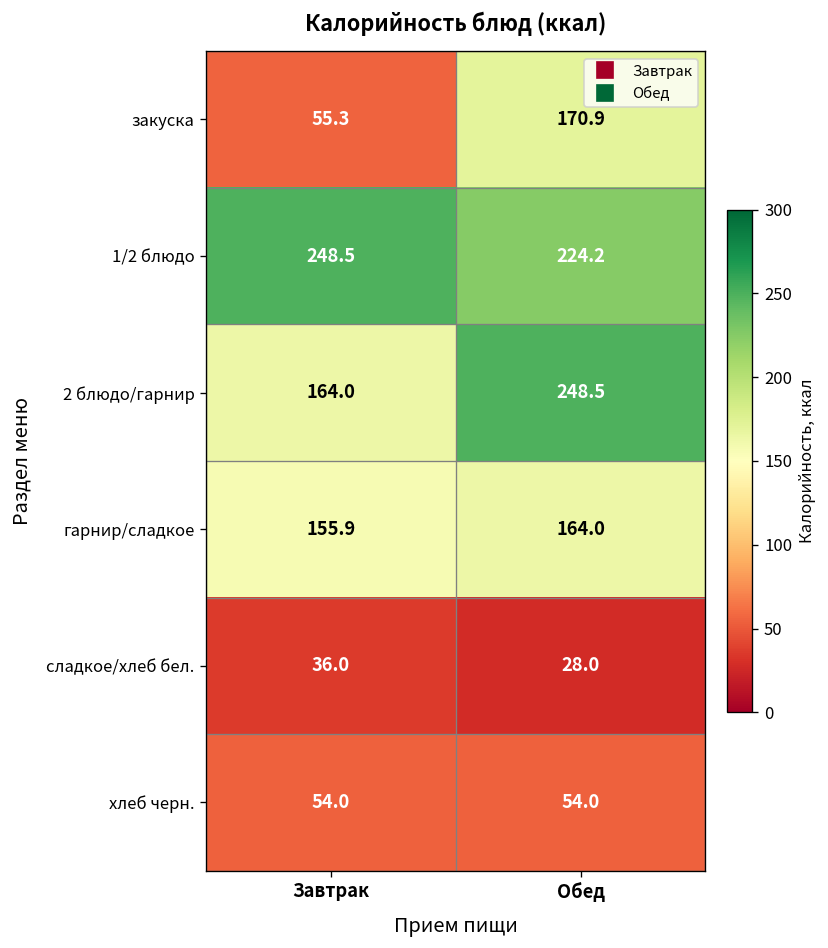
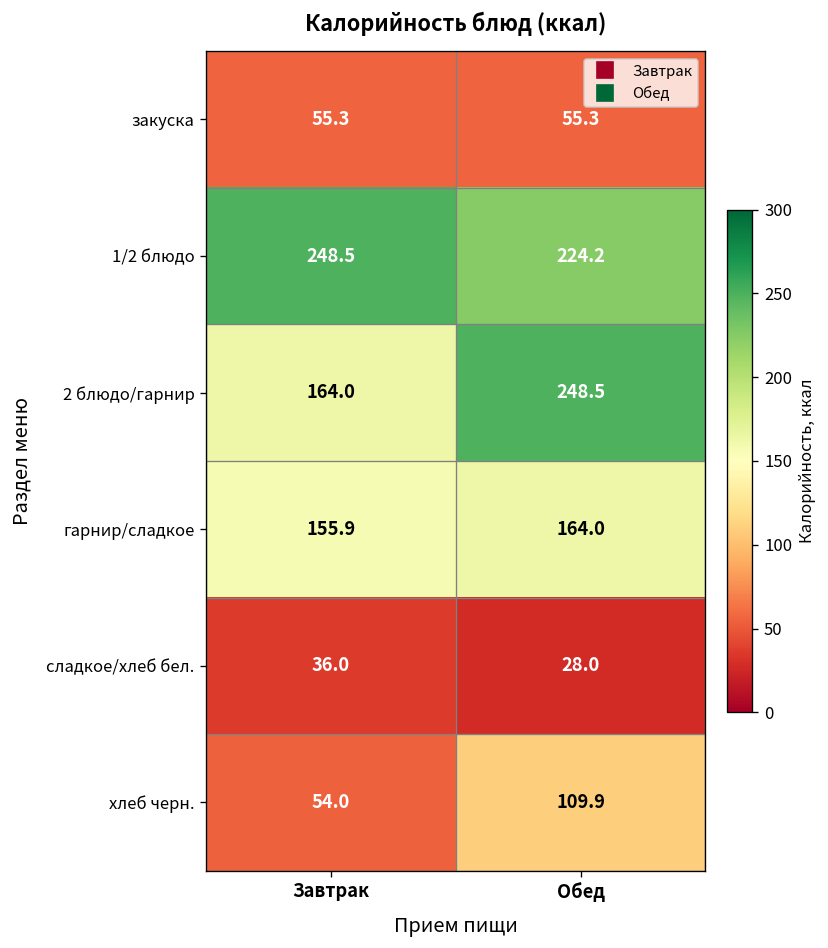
закуска, Обед: 170.9 -> 55.3
хлеб черн., Обед: 54.0 -> 109.9
